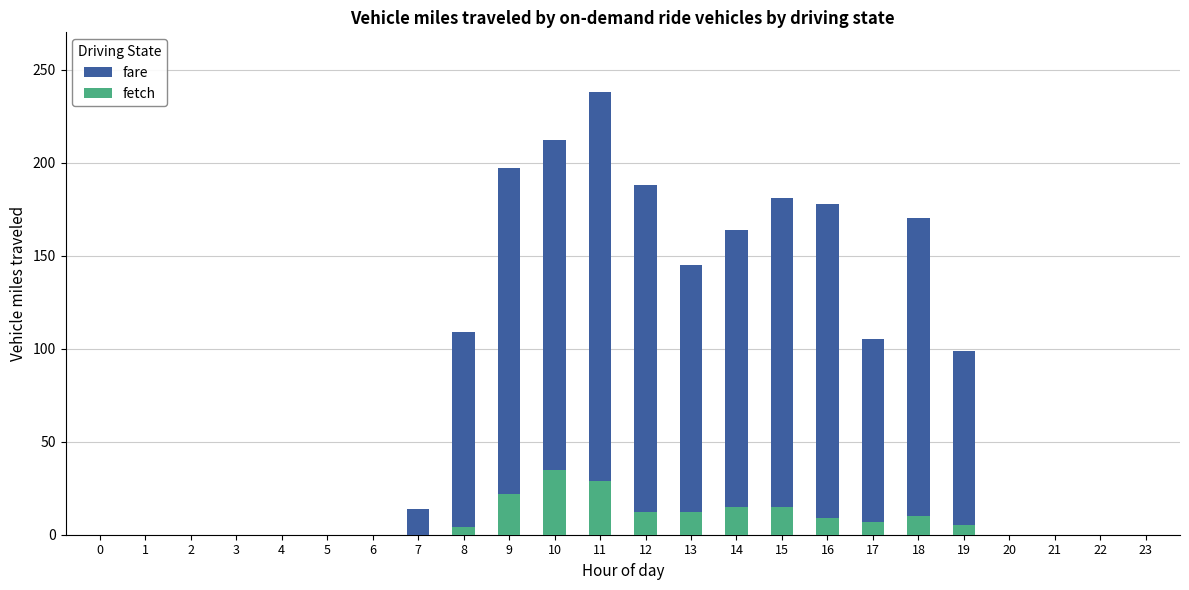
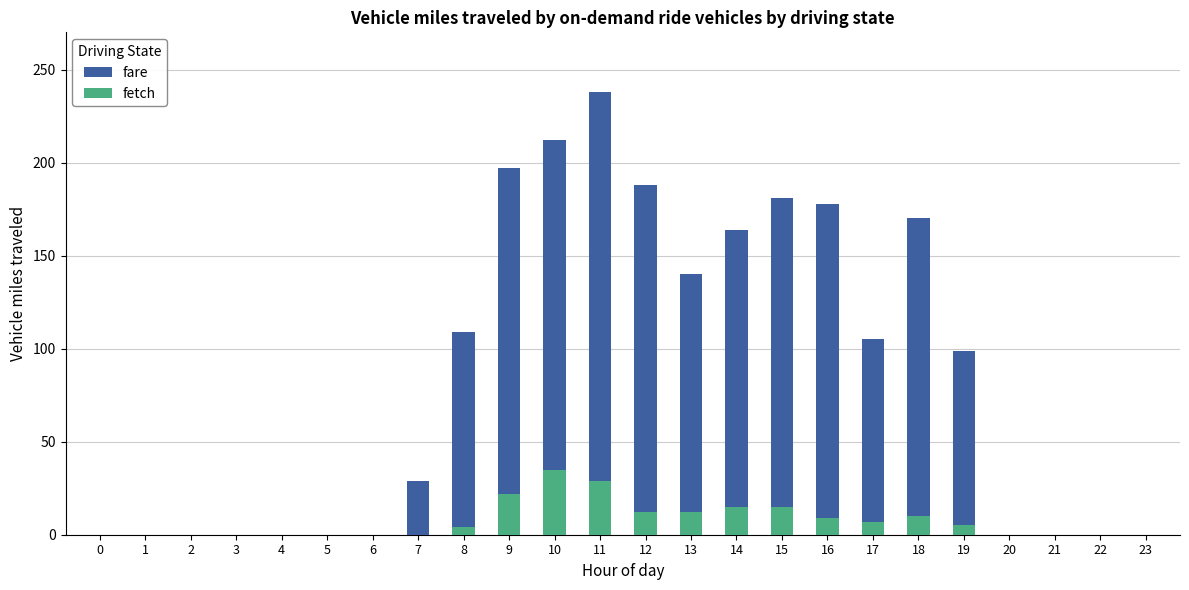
fare, 7: 14 -> 29
fare, 13: 145 -> 140
